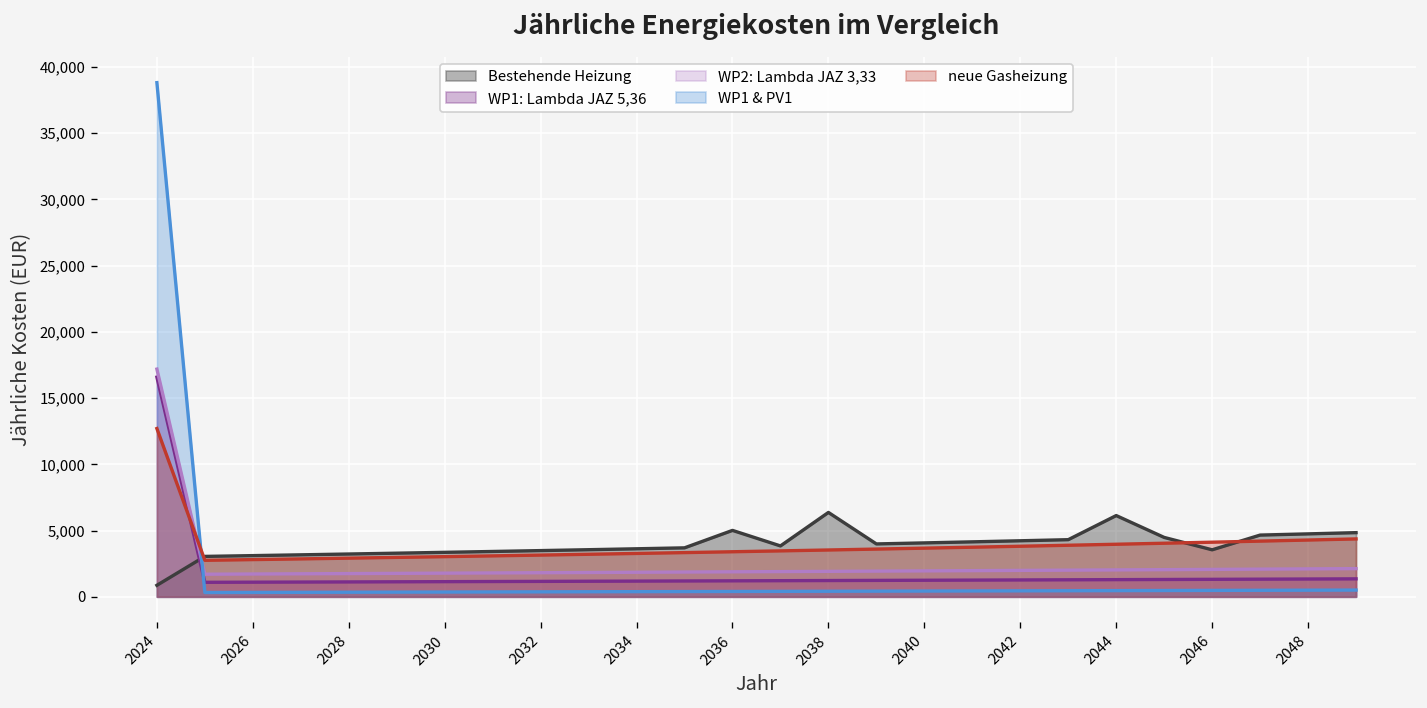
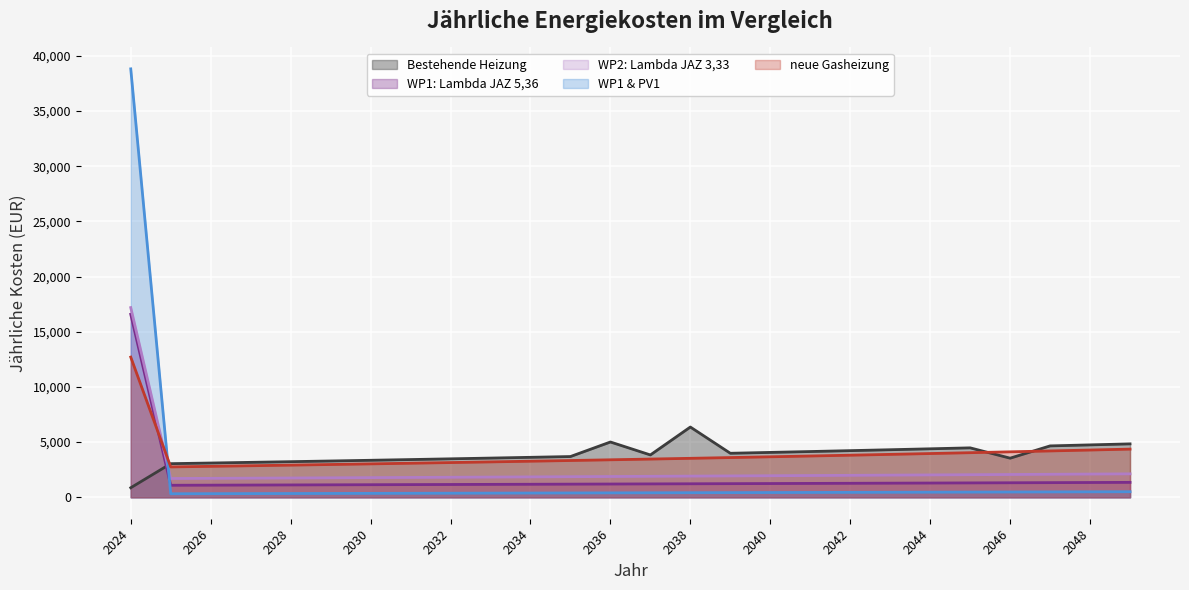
Bestehende Heizung, 2044: 6,100 -> 4,400
